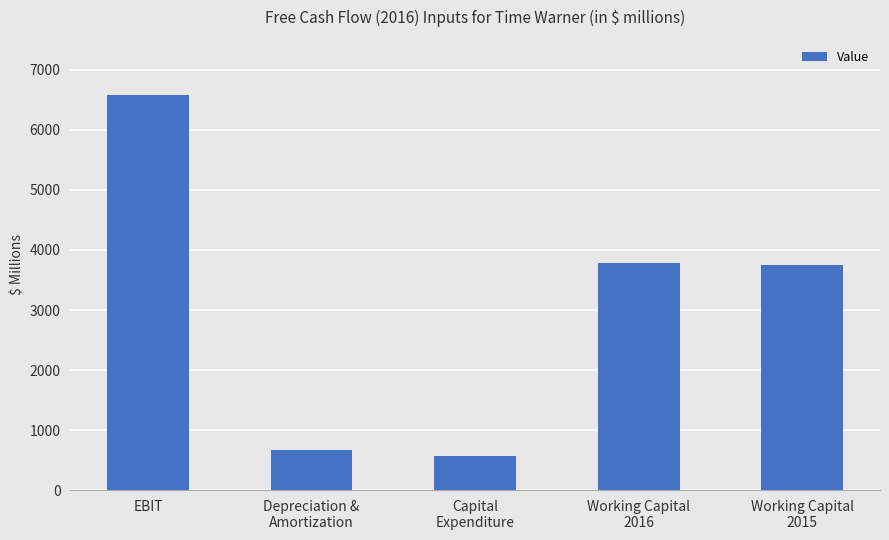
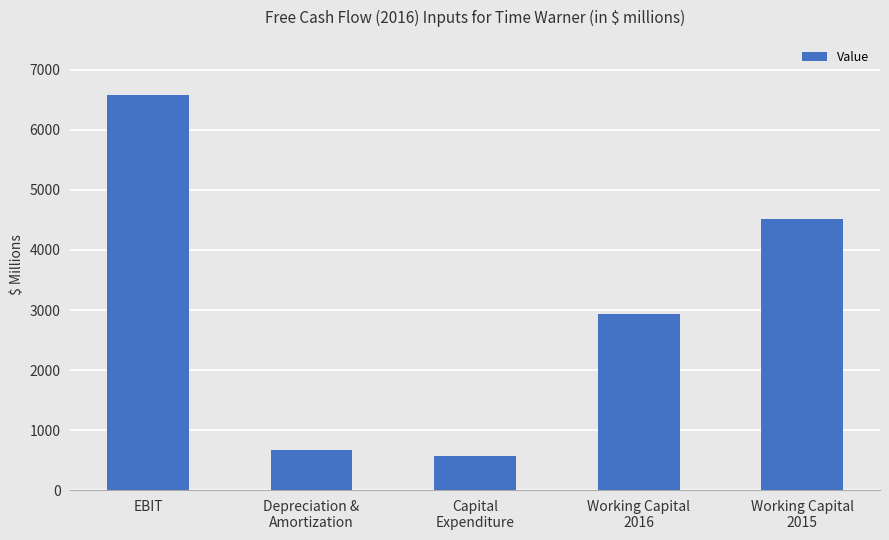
Working Capital 2016: 3800 -> 2900
Working Capital 2015: 3700 -> 4500
